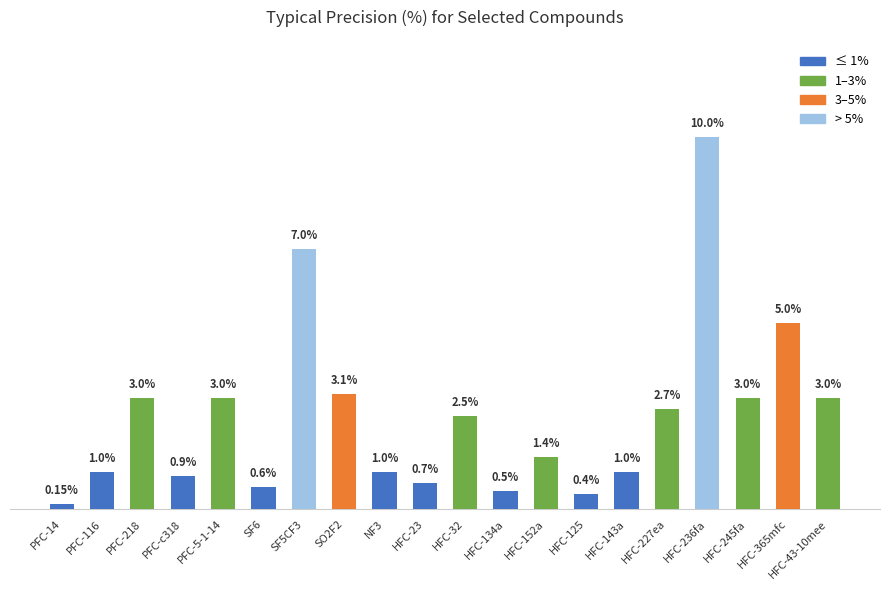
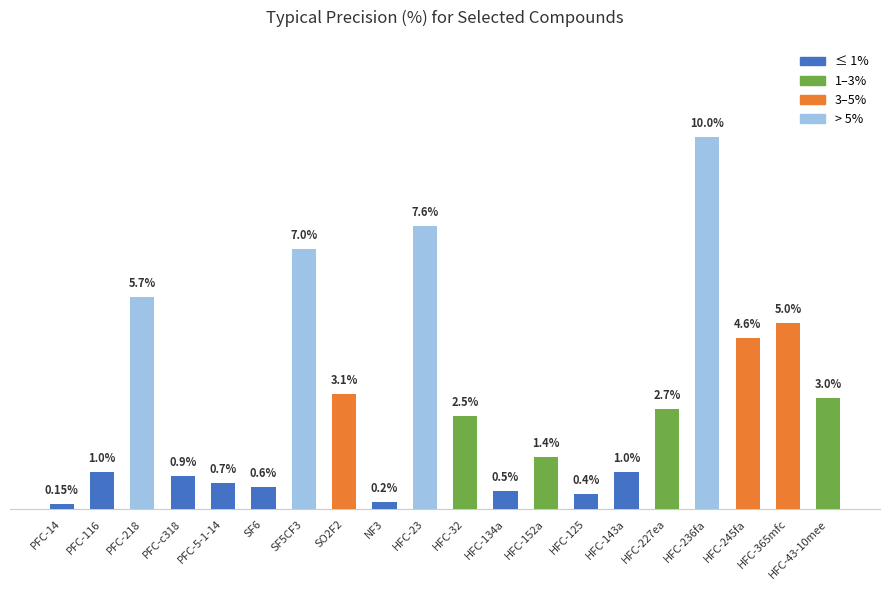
PFC-218: 3.0% -> 5.7%
PFC-5-1-14: 3.0% -> 0.7%
NF3: 1.0% -> 0.2%
HFC-23: 0.7% -> 7.6%
HFC-245fa: 3.0% -> 4.6%
